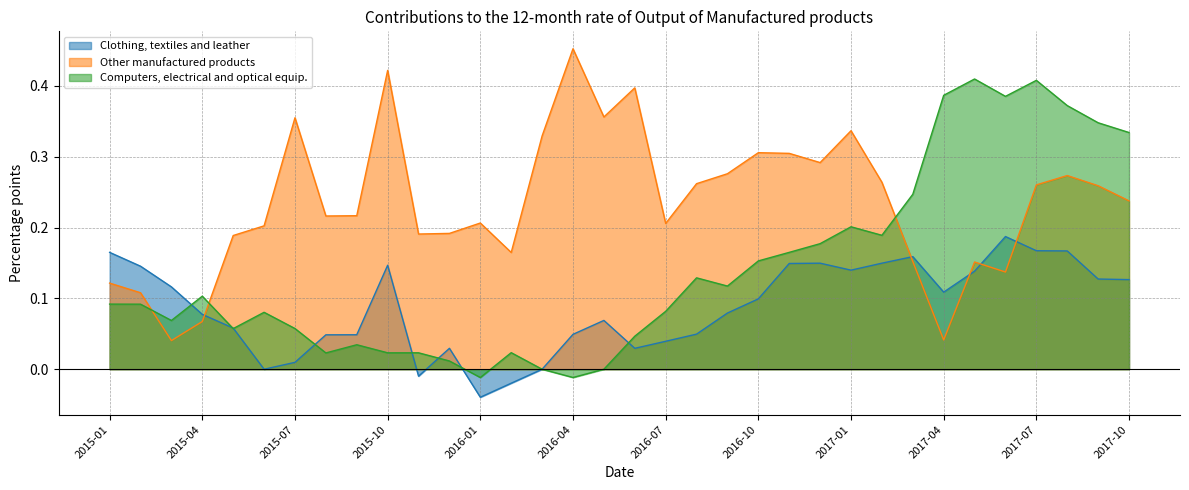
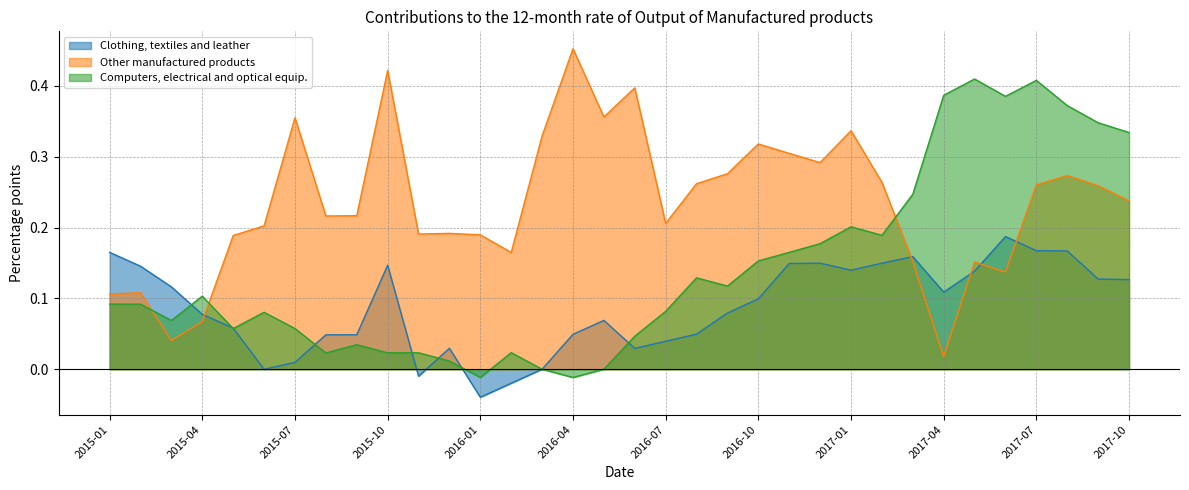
Other manufactured products, 2015-01: 0.12 -> 0.11
Other manufactured products, 2016-01: 0.21 -> 0.19
Other manufactured products, 2016-10: 0.31 -> 0.32
Other manufactured products, 2017-04: 0.04 -> 0.02
